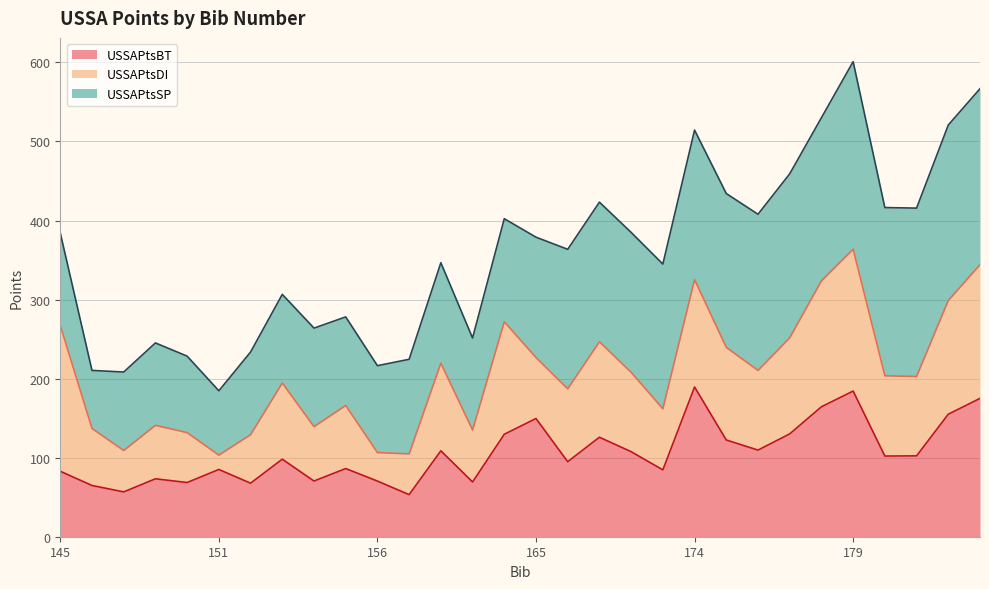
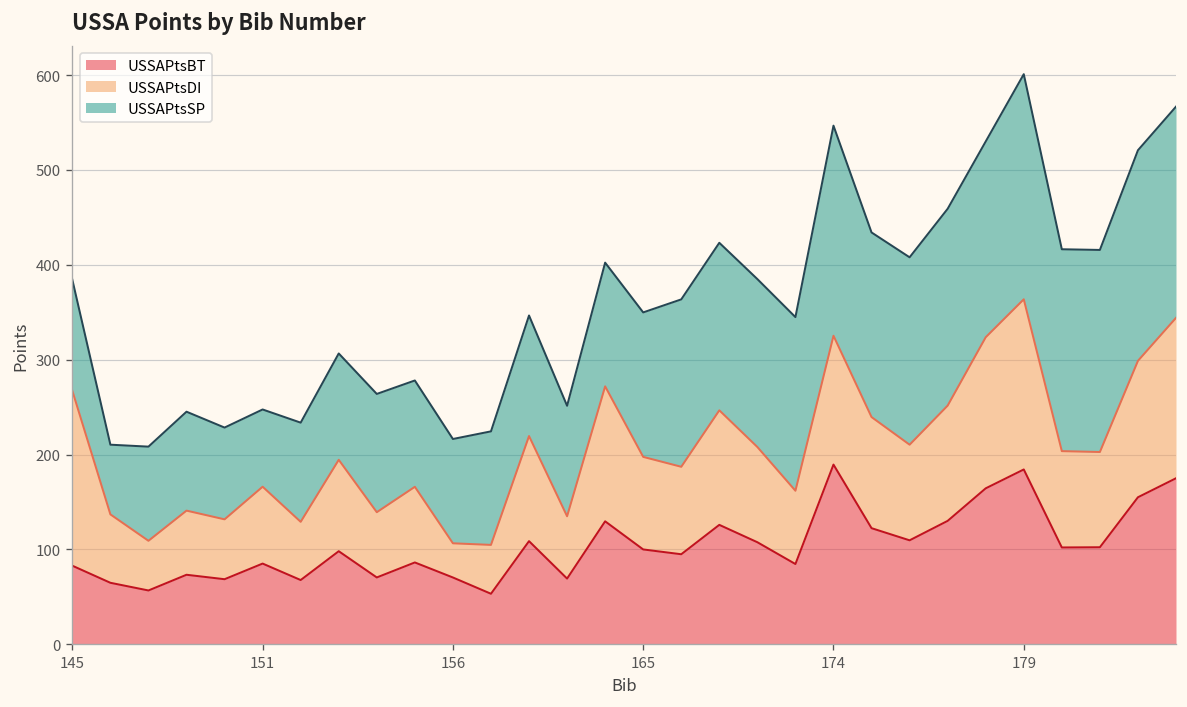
USSAPtsDI, 151: 20 -> 80
USSAPtsBT, 165: 150 -> 100
USSAPtsDI, 165: 80 -> 100
USSAPtsSP, 174: 190 -> 220
